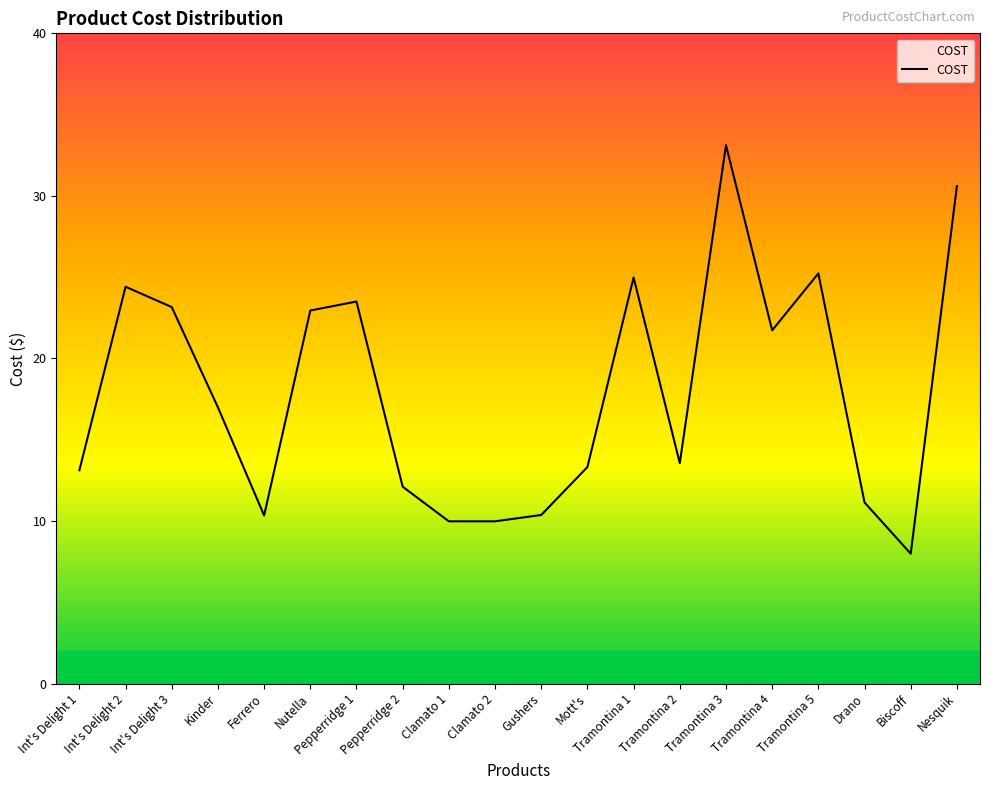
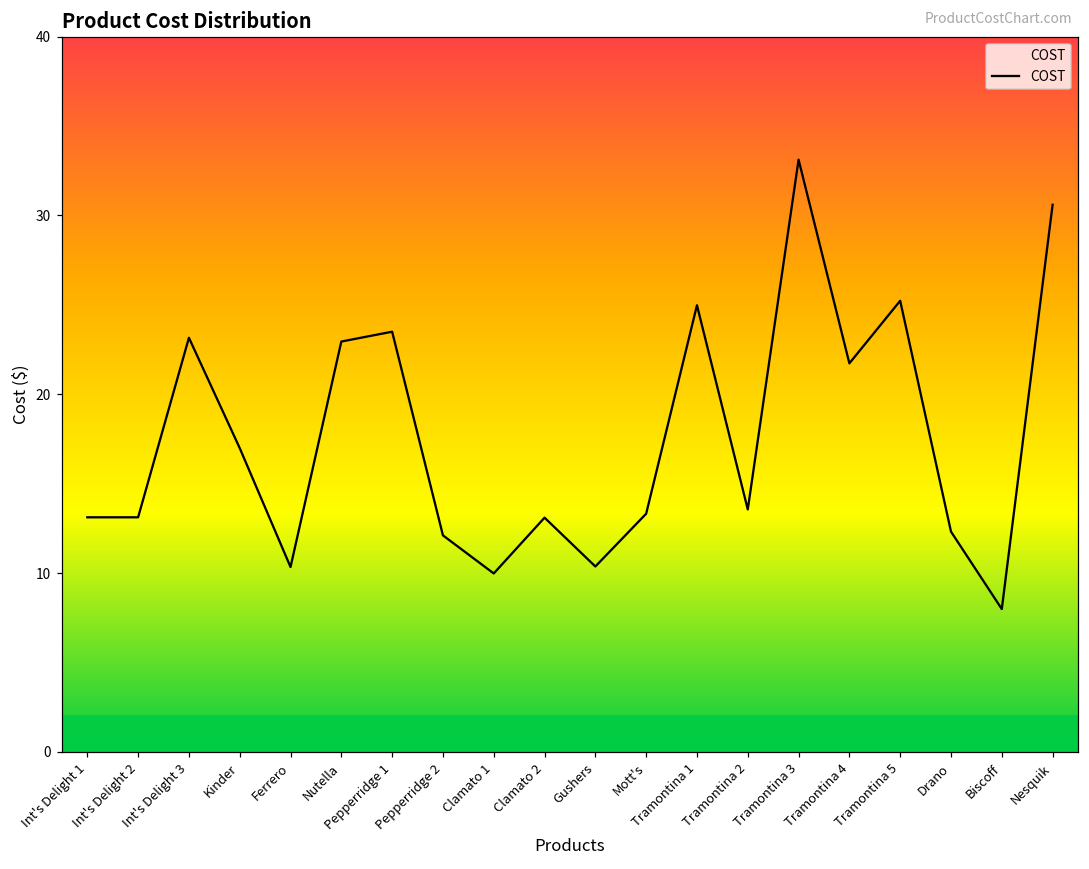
Int's Delight 2: 24.4 -> 13.1
Clamato 2: 10.0 -> 13.1
Drano: 11.1 -> 12.3
